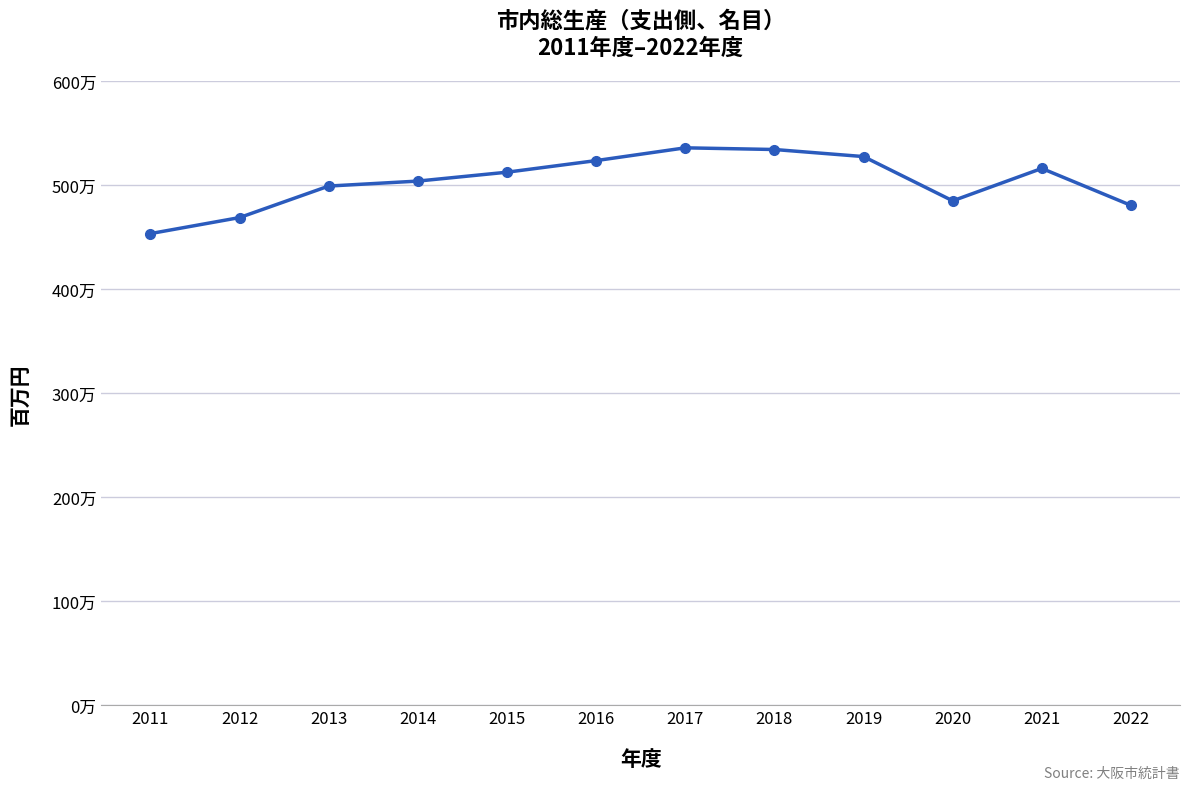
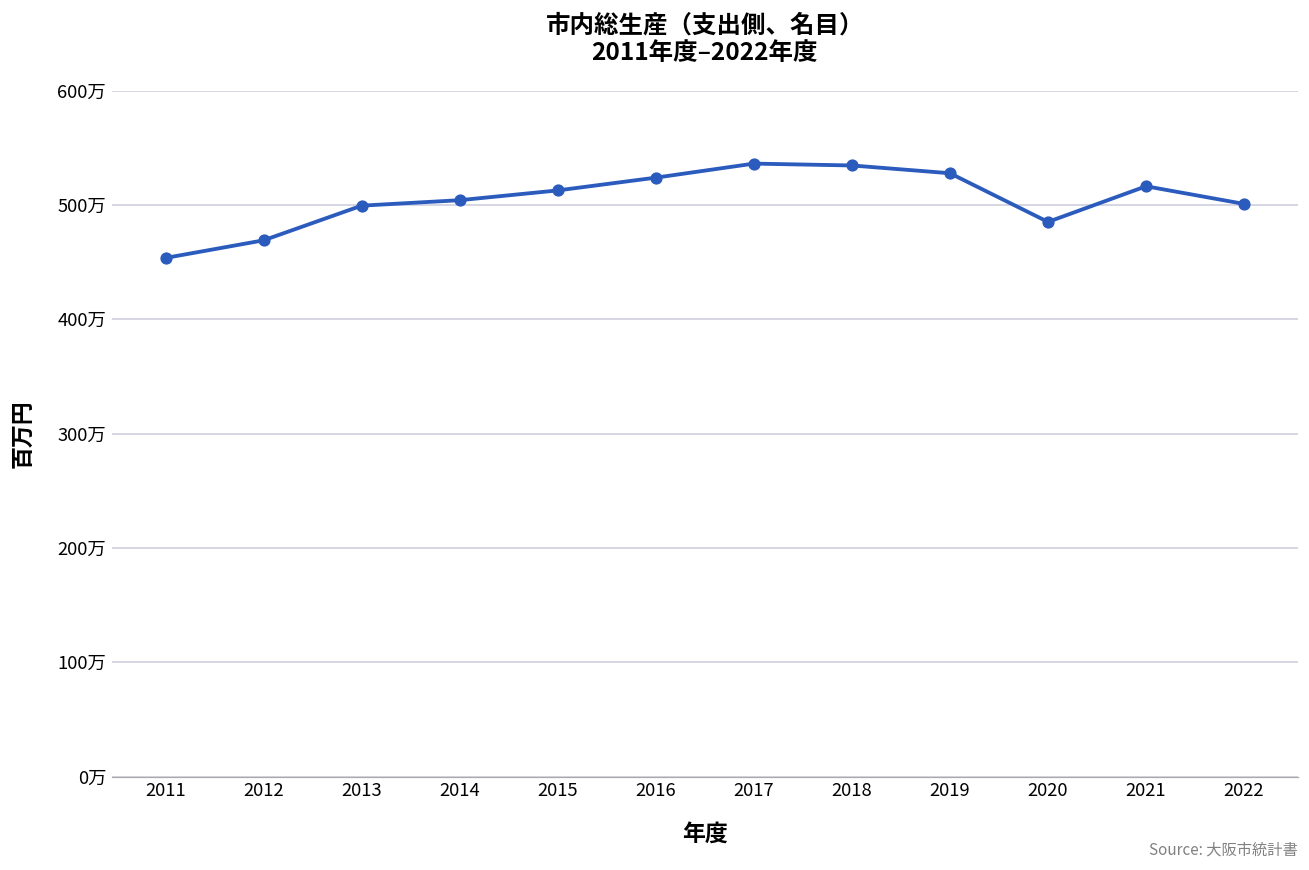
2022: 481万 -> 501万
